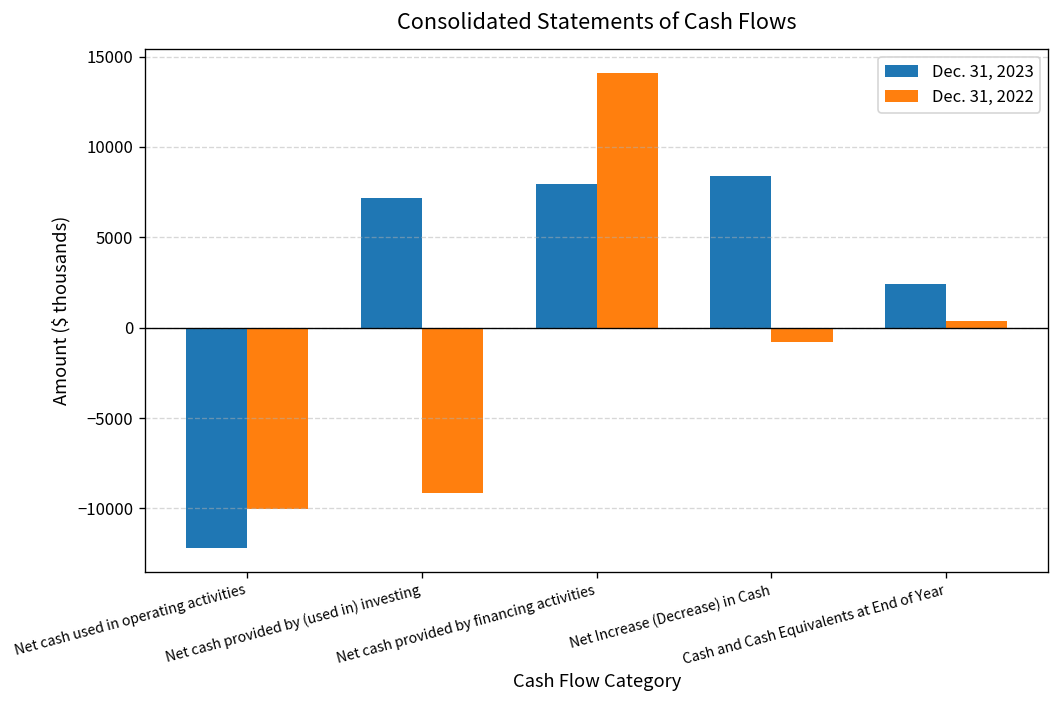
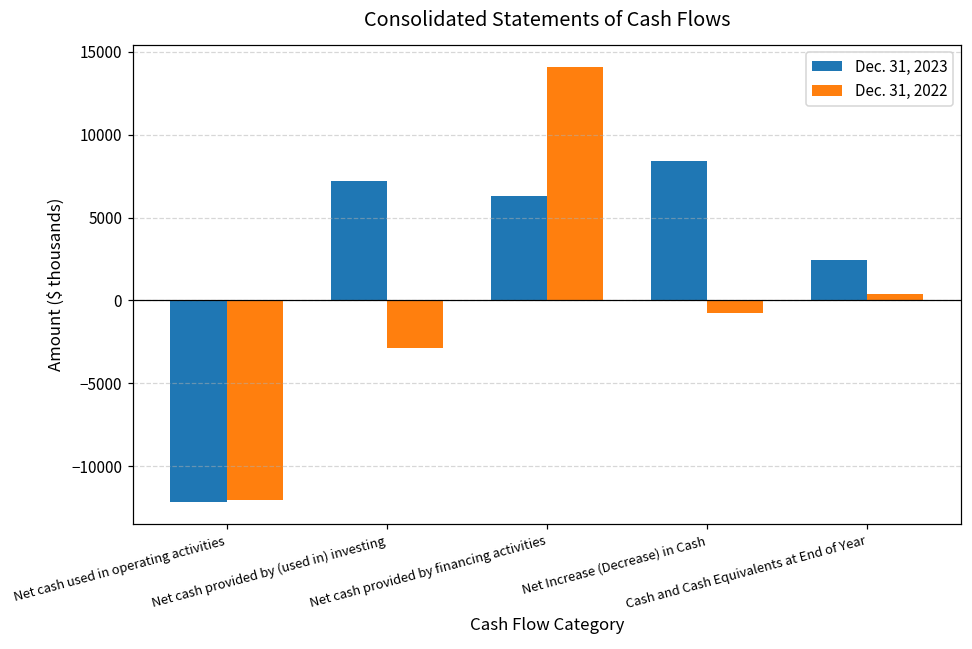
Dec. 31, 2022, Net cash used in operating activities: -10000 -> -12000
Dec. 31, 2022, Net cash provided by (used in) investing: -9100 -> -2900
Dec. 31, 2023, Net cash provided by financing activities: 7900 -> 6300
